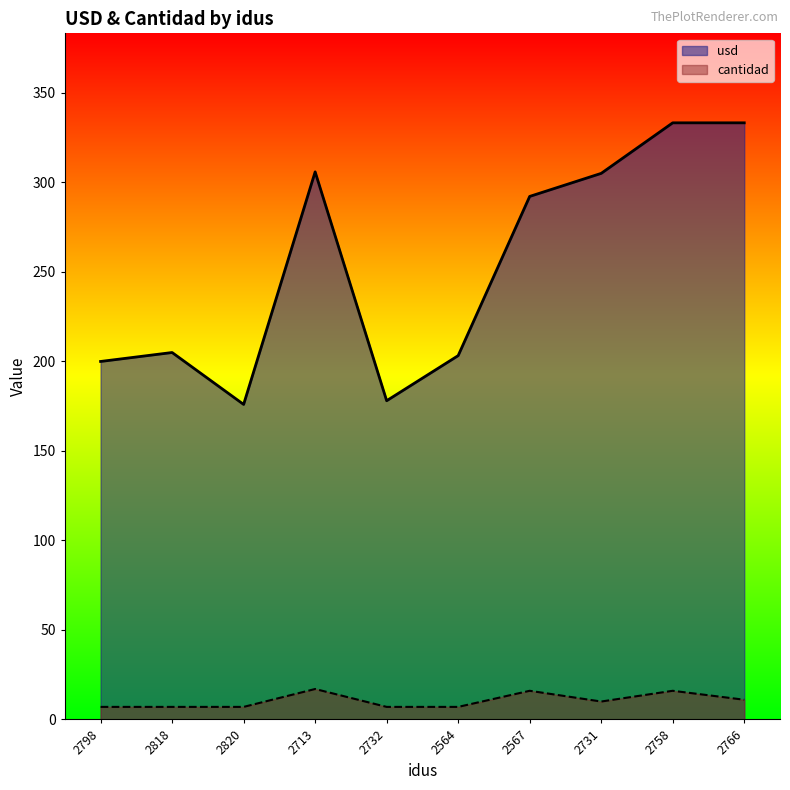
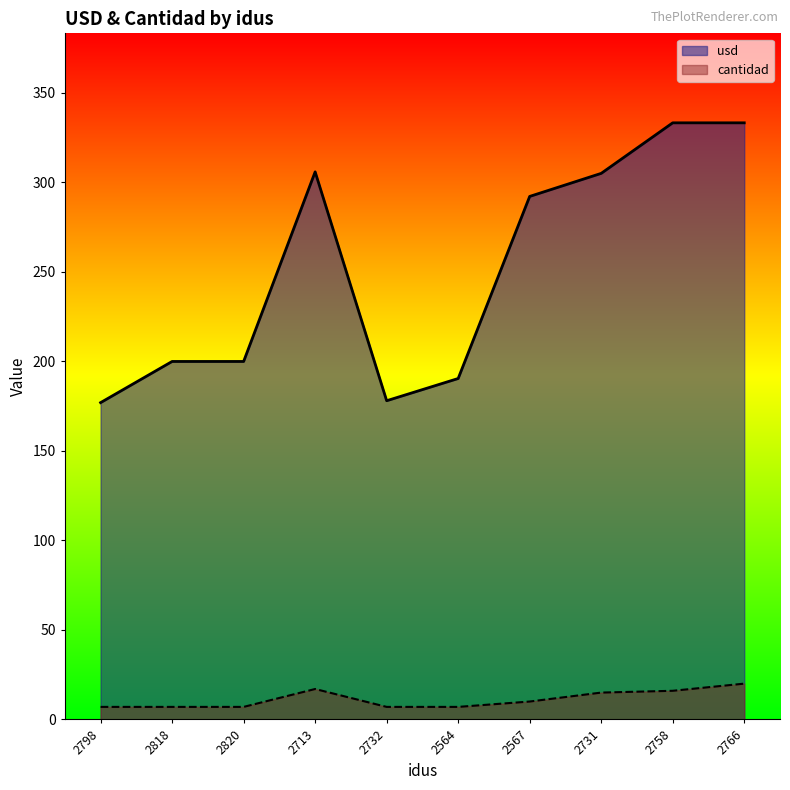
usd, 2798: 200 -> 177
usd, 2818: 205 -> 200
usd, 2820: 176 -> 200
usd, 2564: 203 -> 190
cantidad, 2567: 16 -> 10
cantidad, 2731: 10 -> 15
cantidad, 2766: 11 -> 20
